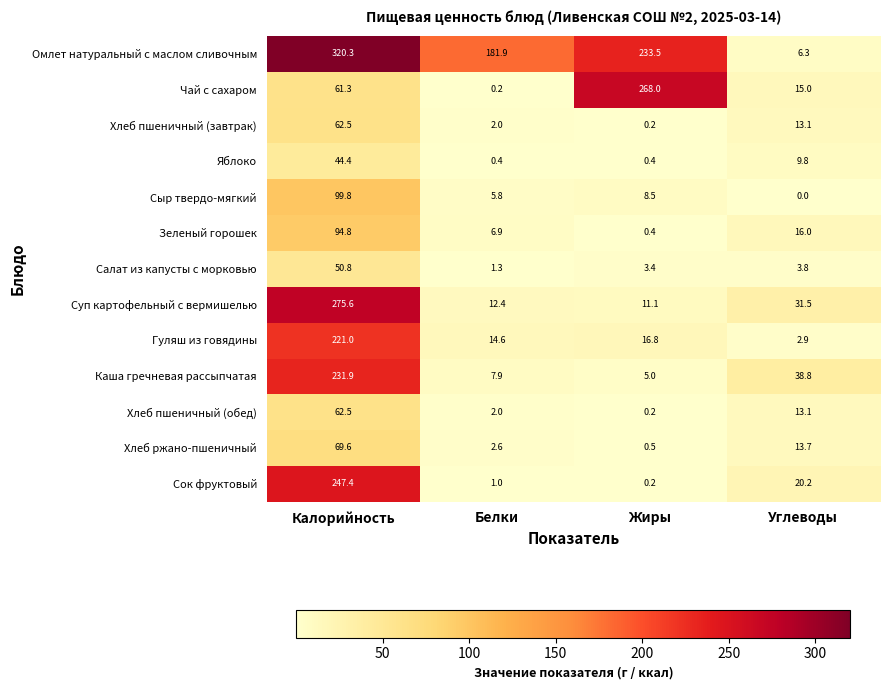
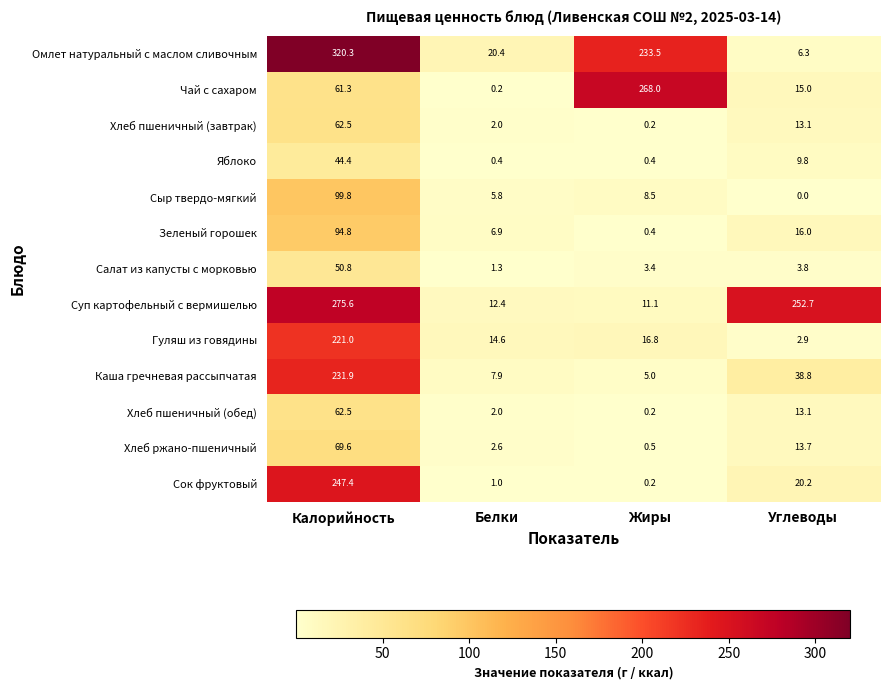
Омлет натуральный с маслом сливочным, Белки: 181.9 -> 20.4
Суп картофельный с вермишелью, Углеводы: 31.5 -> 252.7
